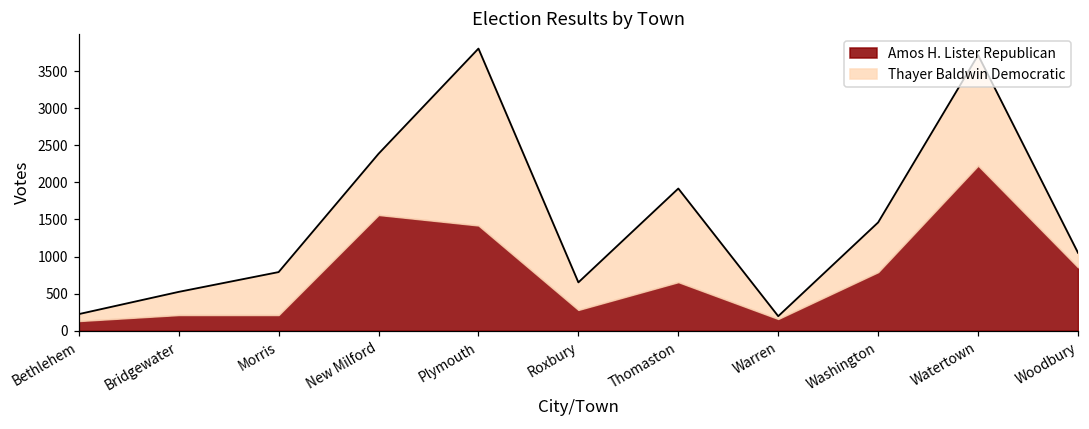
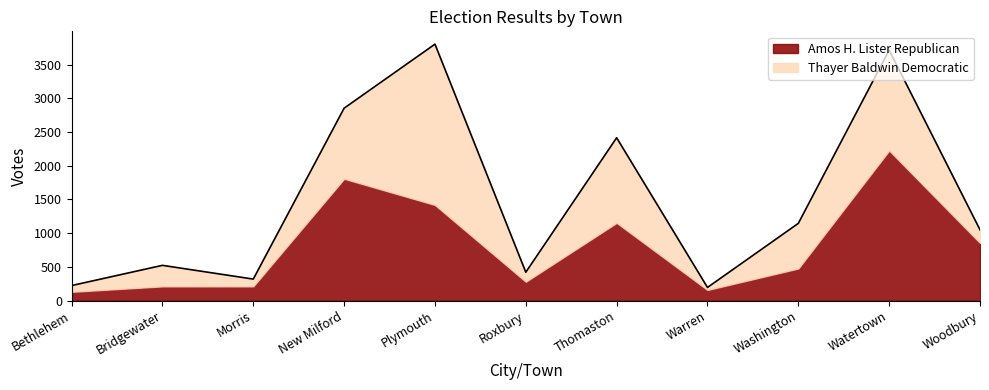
Thayer Baldwin Democratic, Morris: 600 -> 100
Amos H. Lister Republican, New Milford: 1600 -> 1800
Thayer Baldwin Democratic, New Milford: 800 -> 1000
Thayer Baldwin Democratic, Roxbury: 400 -> 100
Amos H. Lister Republican, Thomaston: 700 -> 1200
Amos H. Lister Republican, Washington: 800 -> 500
